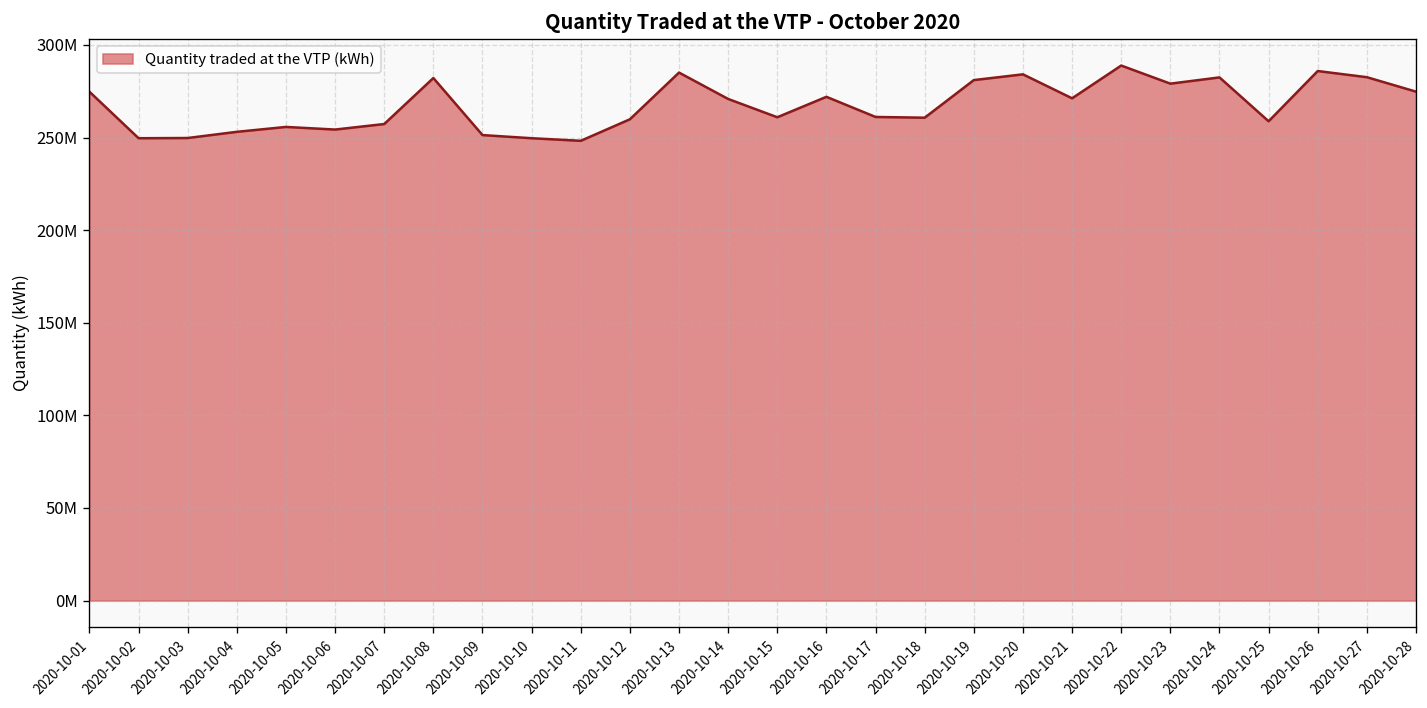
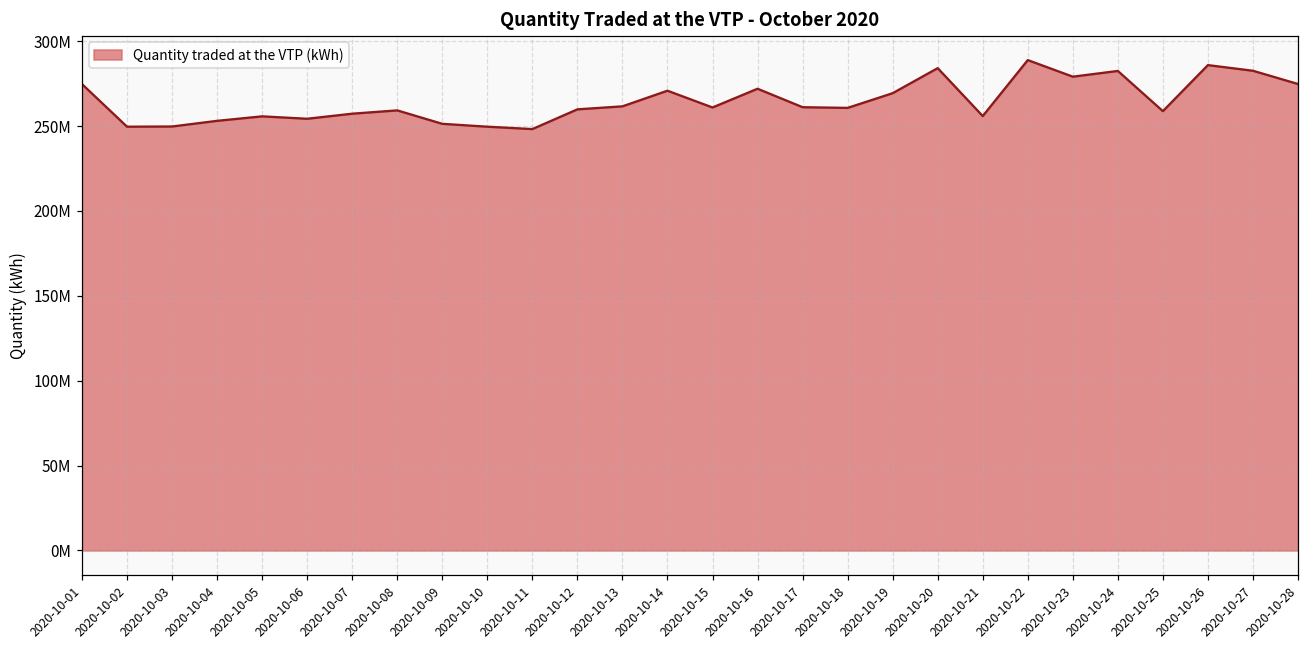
2020-10-08: 282000000 -> 259000000
2020-10-13: 285000000 -> 262000000
2020-10-19: 281000000 -> 269000000
2020-10-21: 271000000 -> 256000000
